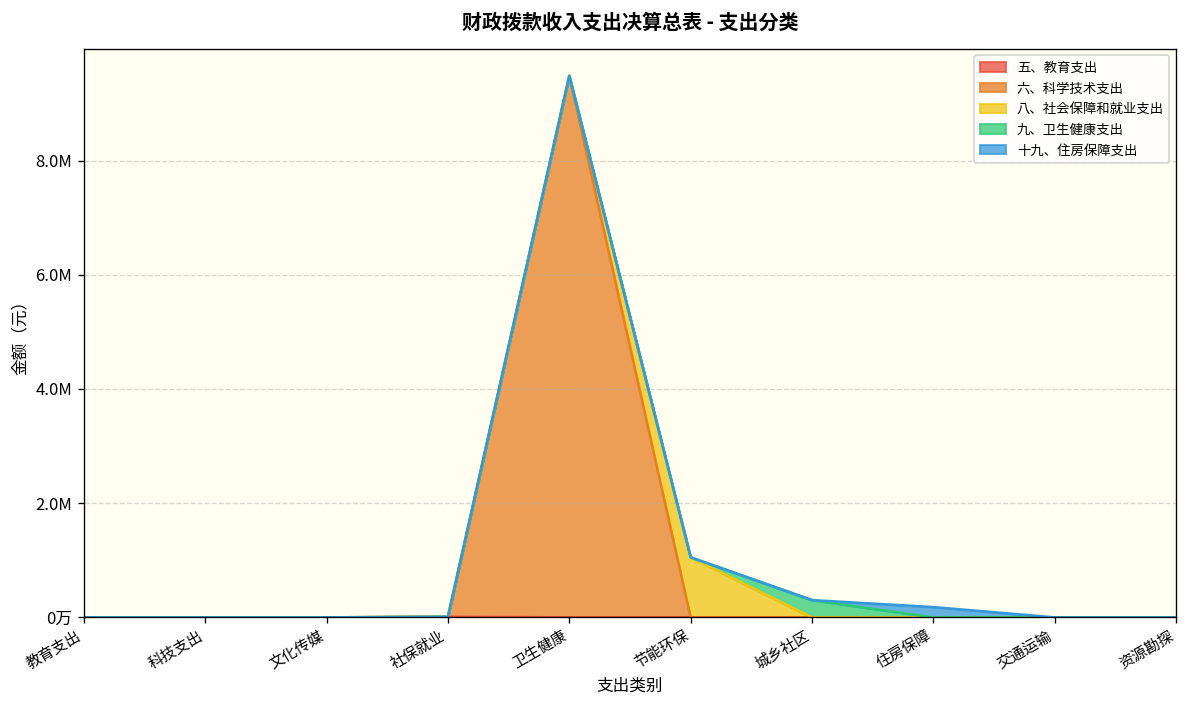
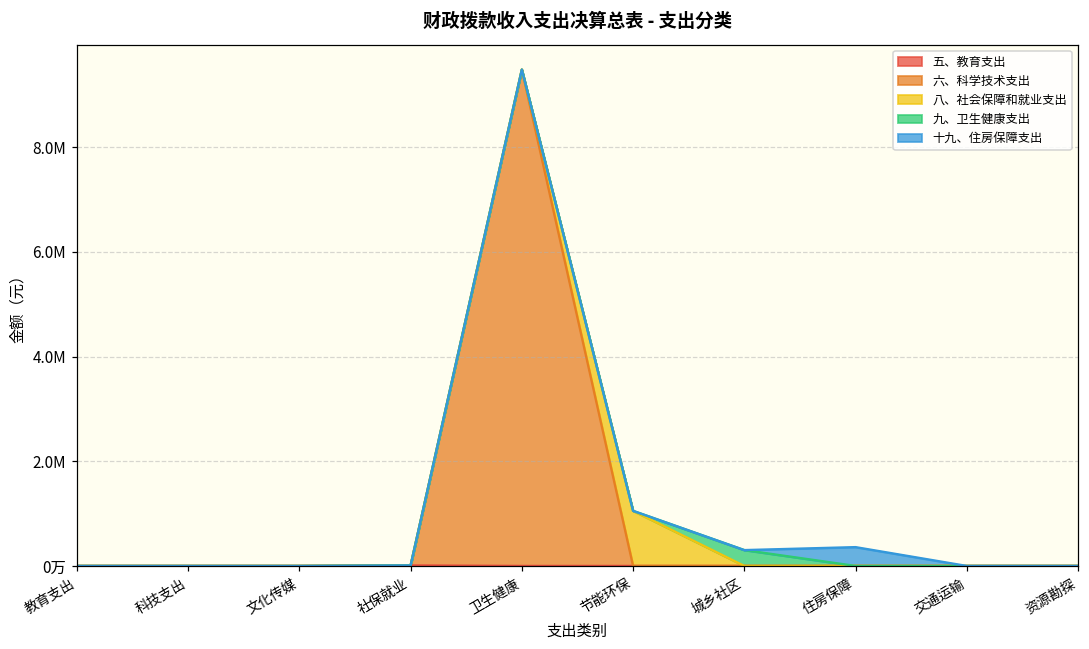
十九、住房保障支出, 住房保障: 200000 -> 400000
